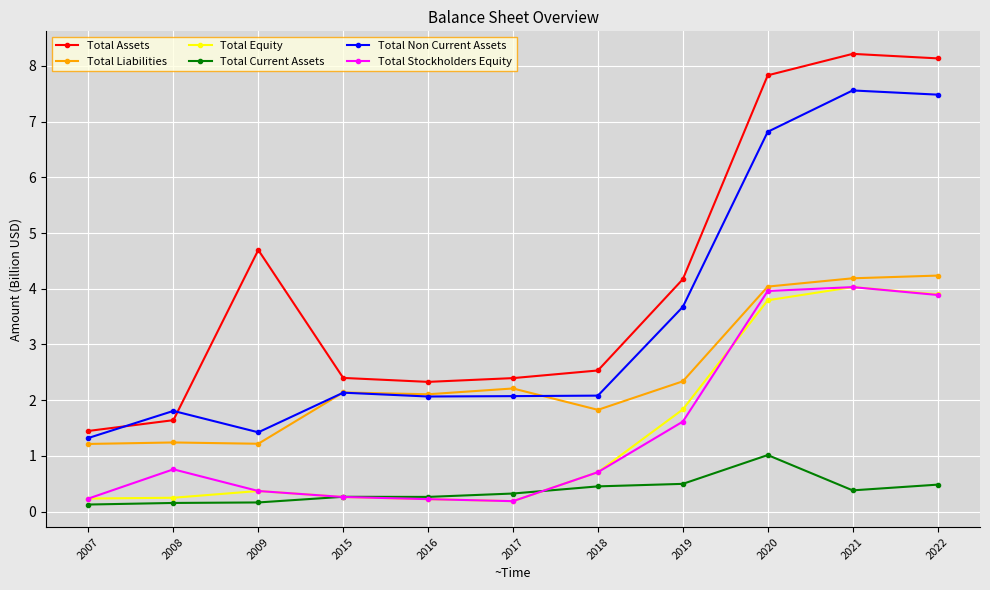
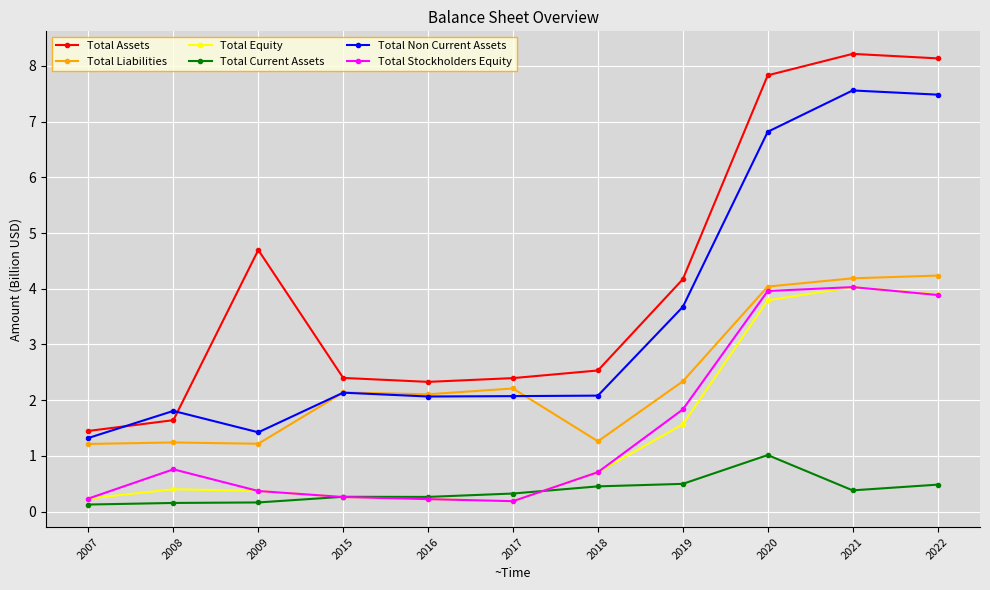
Total Equity, 2008: 0.2 -> 0.4
Total Liabilities, 2018: 1.8 -> 1.3
Total Equity, 2019: 1.8 -> 1.6
Total Stockholders Equity, 2019: 1.6 -> 1.8
